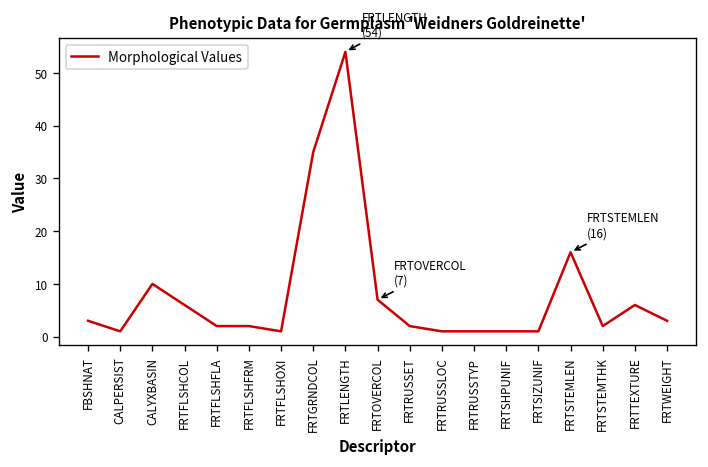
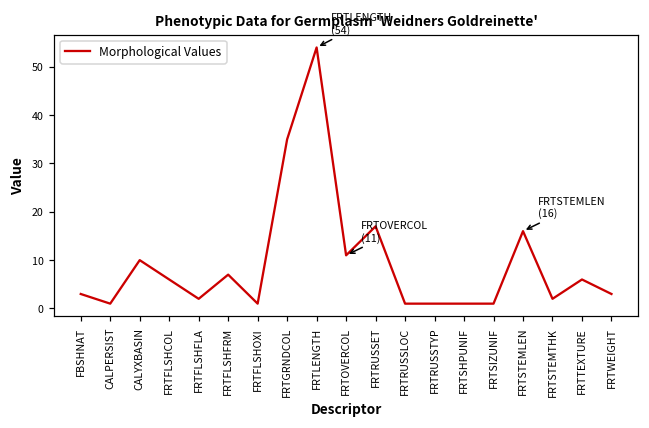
FRTFLSHFRM: 2 -> 7
FRTOVERCOL: (7) -> (11)
FRTRUSSET: 2 -> 17
